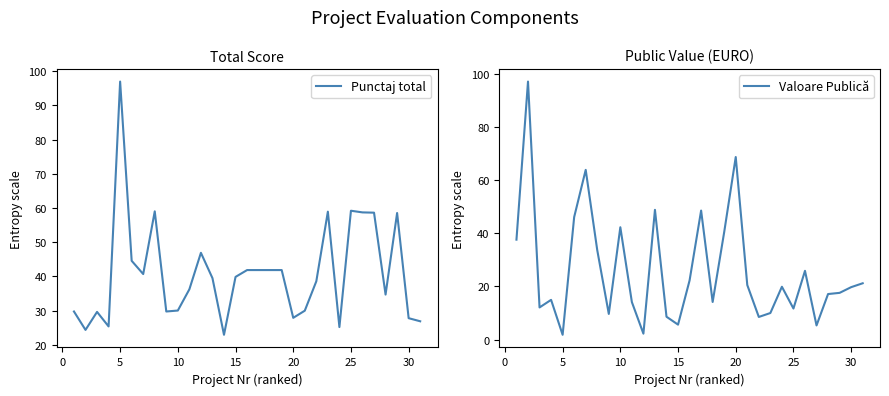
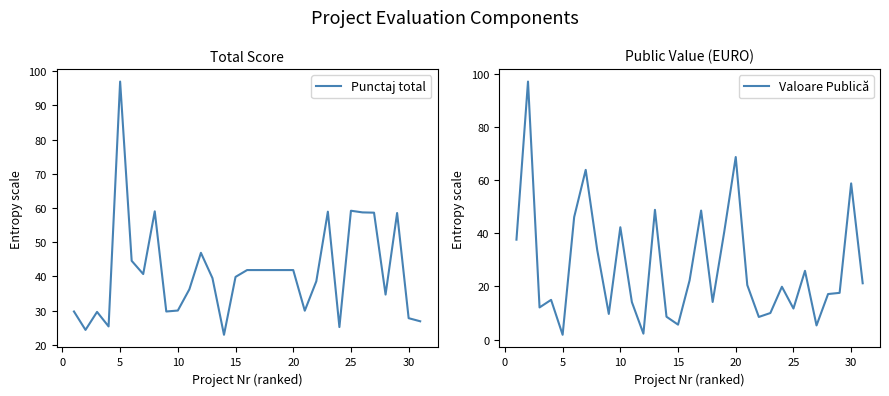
Total Score, 20: 28 -> 42
Public Value (EURO), 30: 20 -> 59
